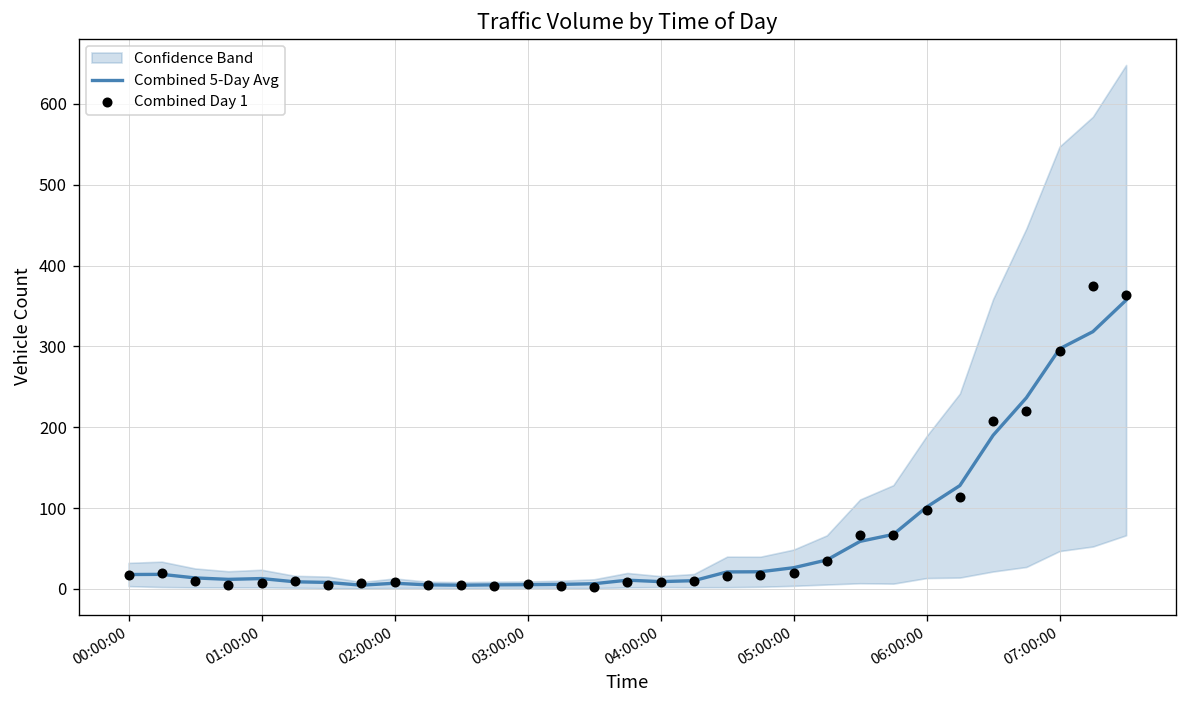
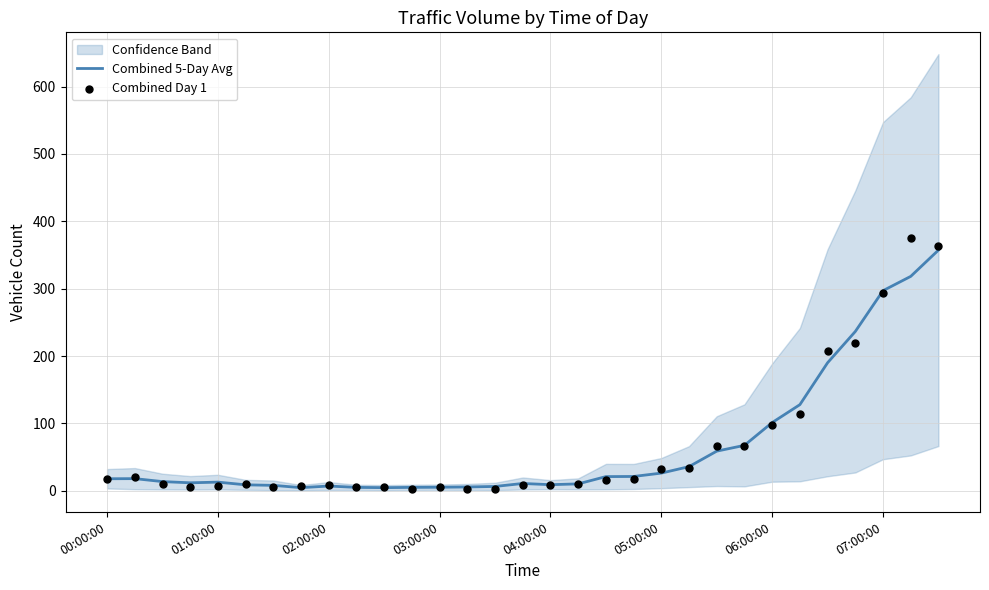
Combined Day 1, 05:00:00: 20 -> 30
